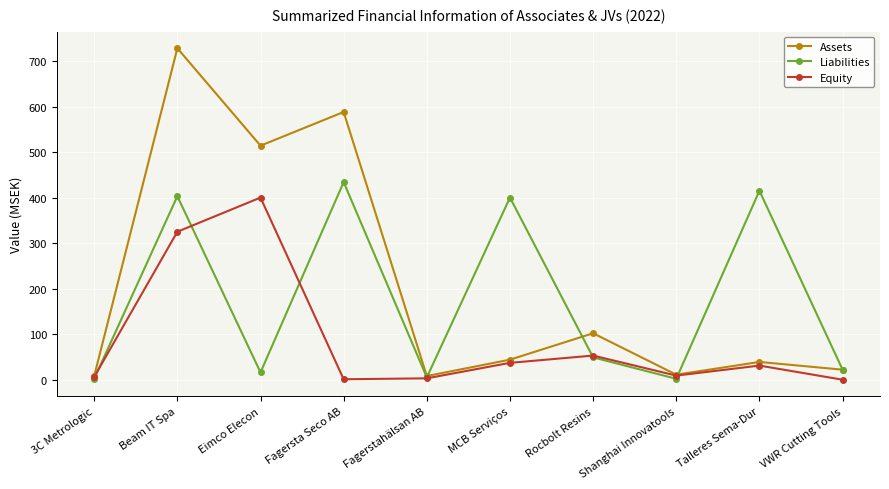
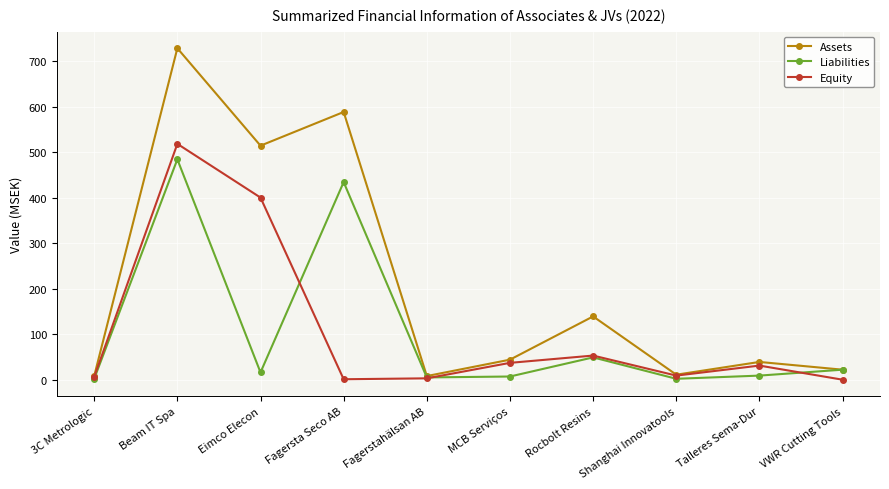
Liabilities, Beam IT Spa: 400 -> 480
Equity, Beam IT Spa: 330 -> 520
Liabilities, MCB Serviços: 400 -> 10
Assets, Rocbolt Resins: 100 -> 140
Liabilities, Talleres Sema-Dur: 420 -> 10
